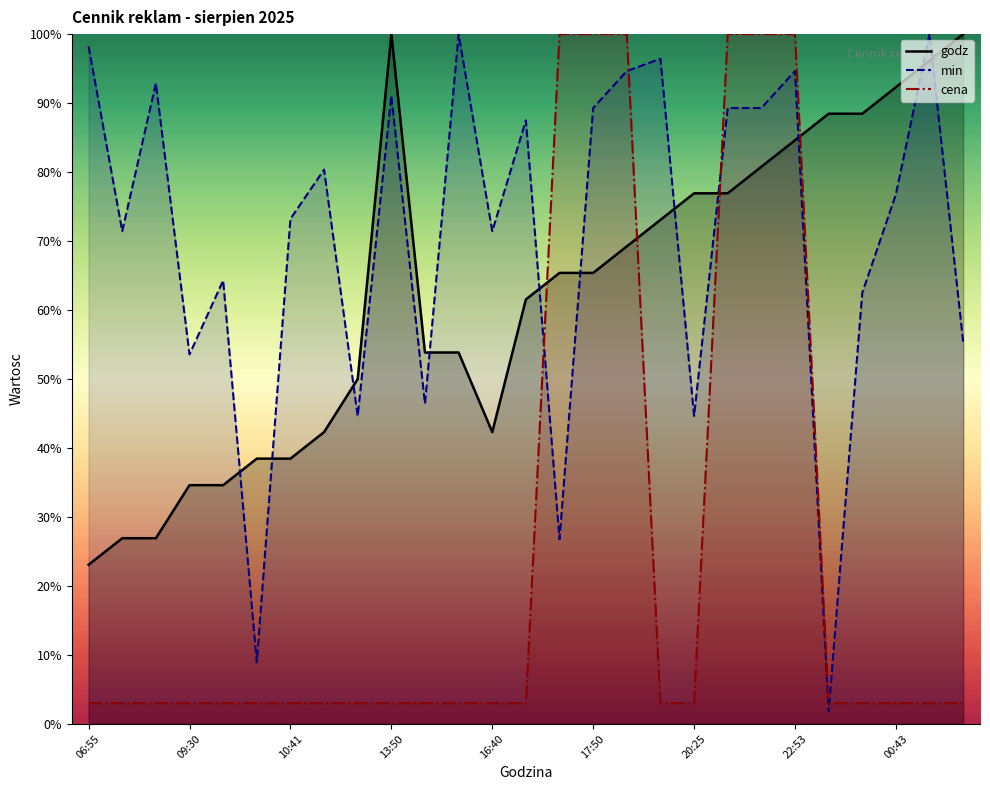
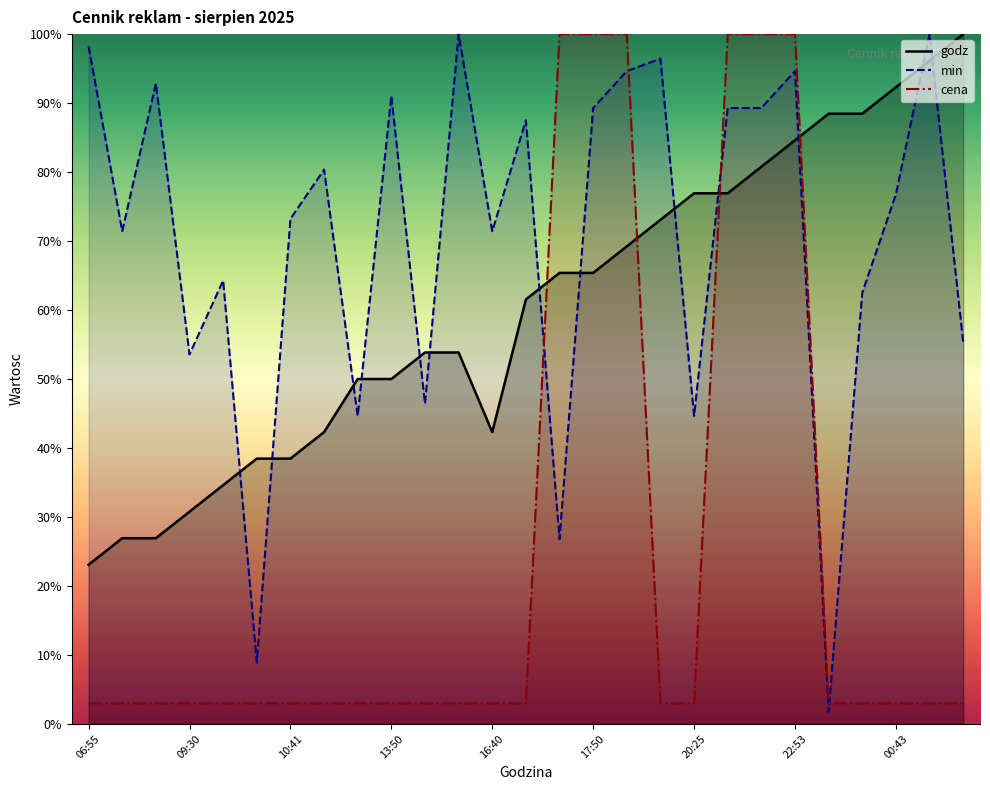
godz, 09:30: 35% -> 31%
godz, 13:50: 100% -> 50%
